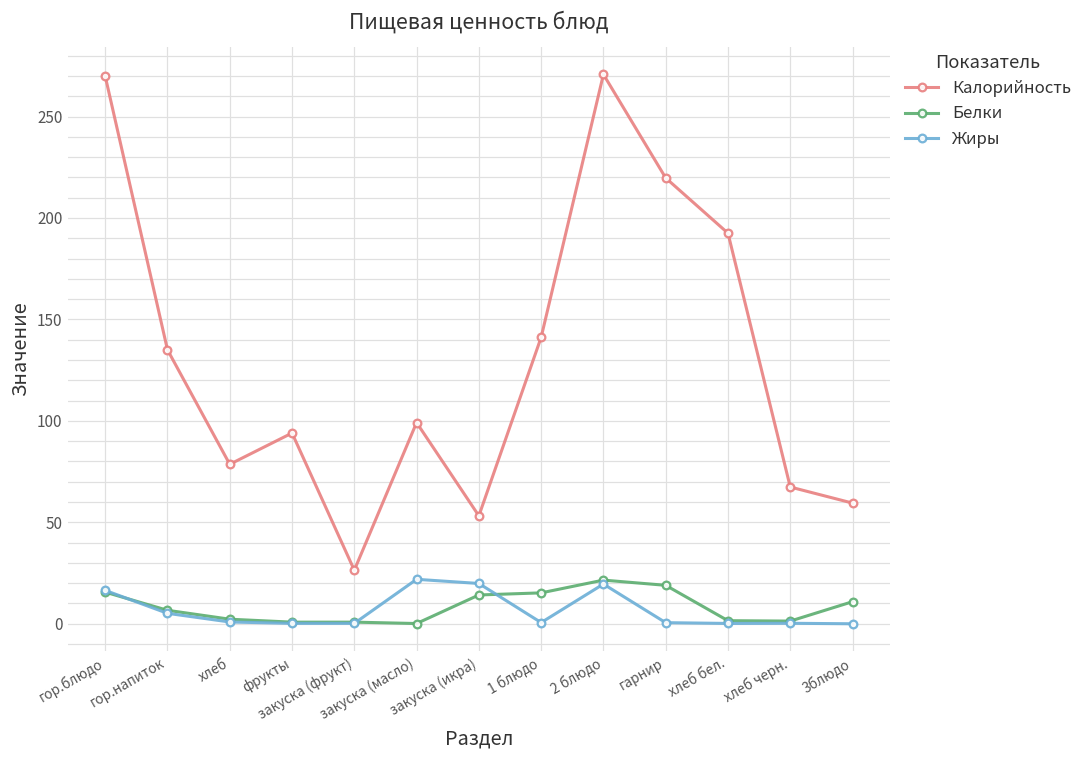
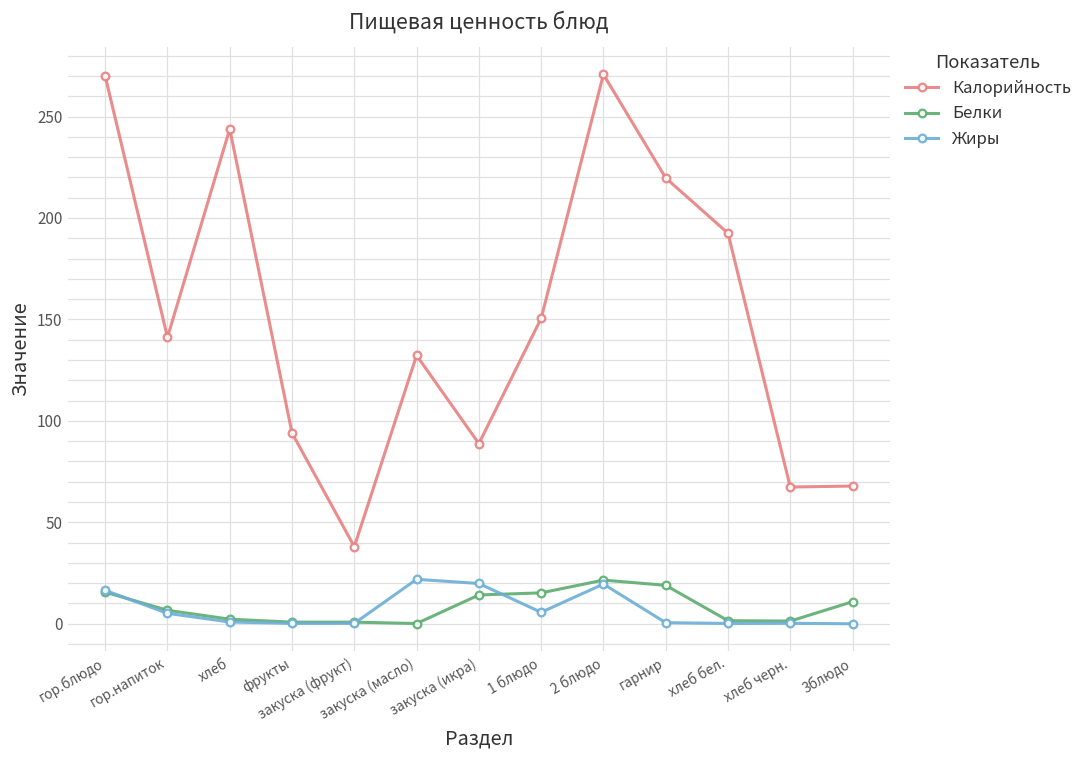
Калорийность, гор.напиток: 135 -> 141
Калорийность, хлеб: 79 -> 244
Калорийность, закуска (фрукт): 26 -> 38
Калорийность, закуска (масло): 99 -> 132
Калорийность, закуска (икра): 53 -> 89
Калорийность, 1 блюдо: 141 -> 151
Жиры, 1 блюдо: 1 -> 6
Калорийность, 3блюдо: 59 -> 68
